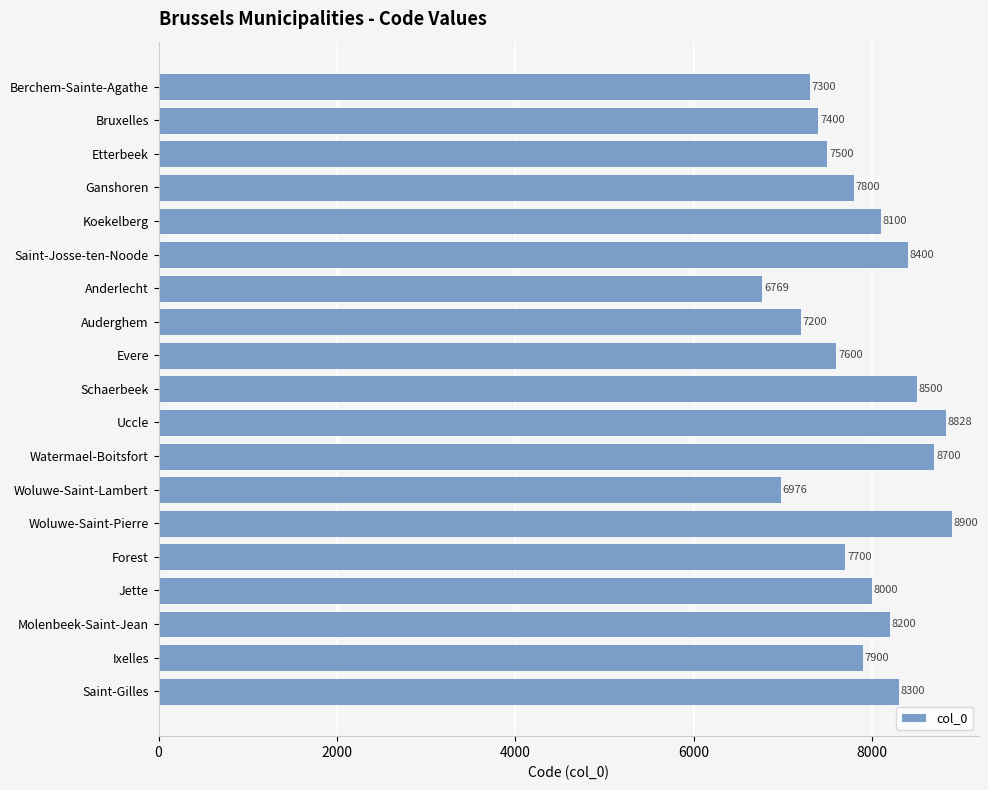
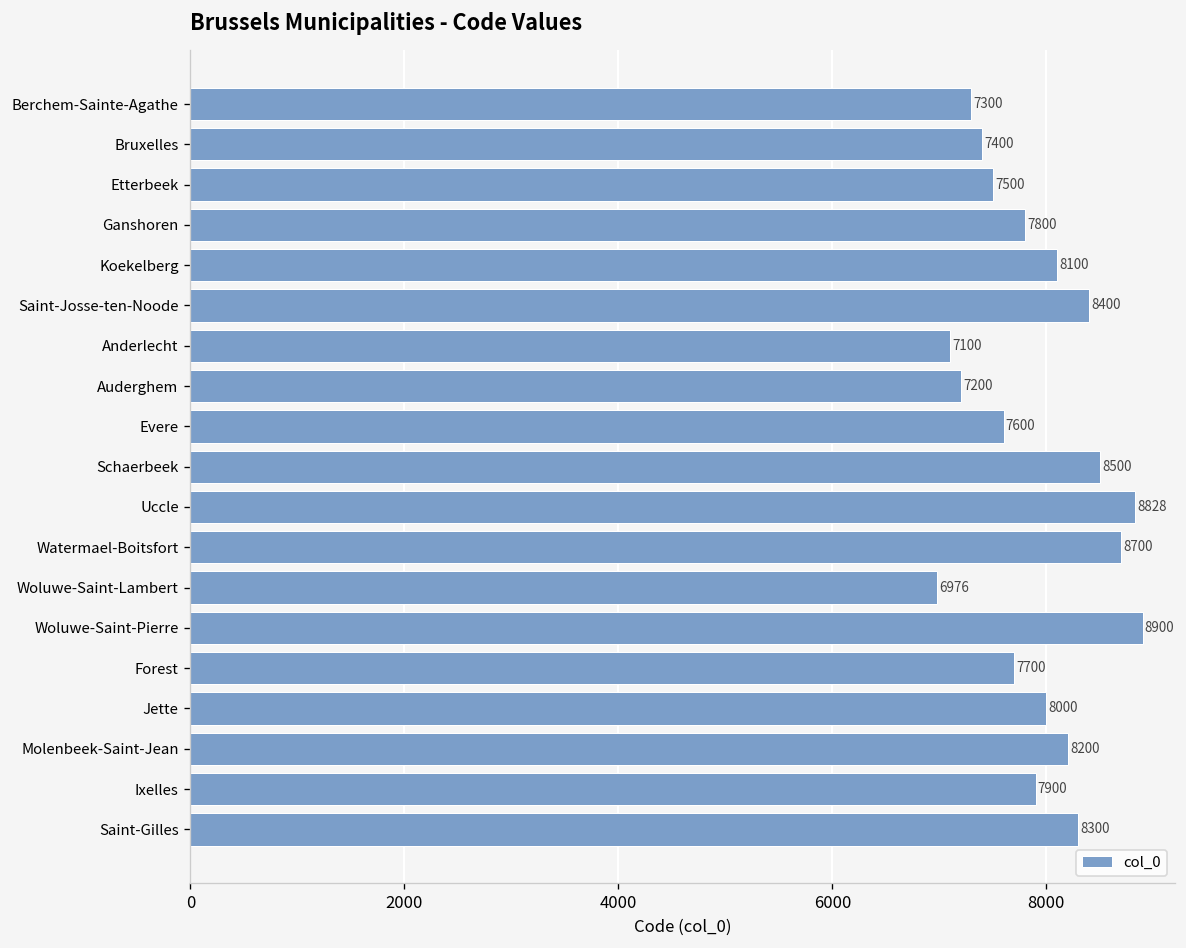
Anderlecht: 6769 -> 7100
